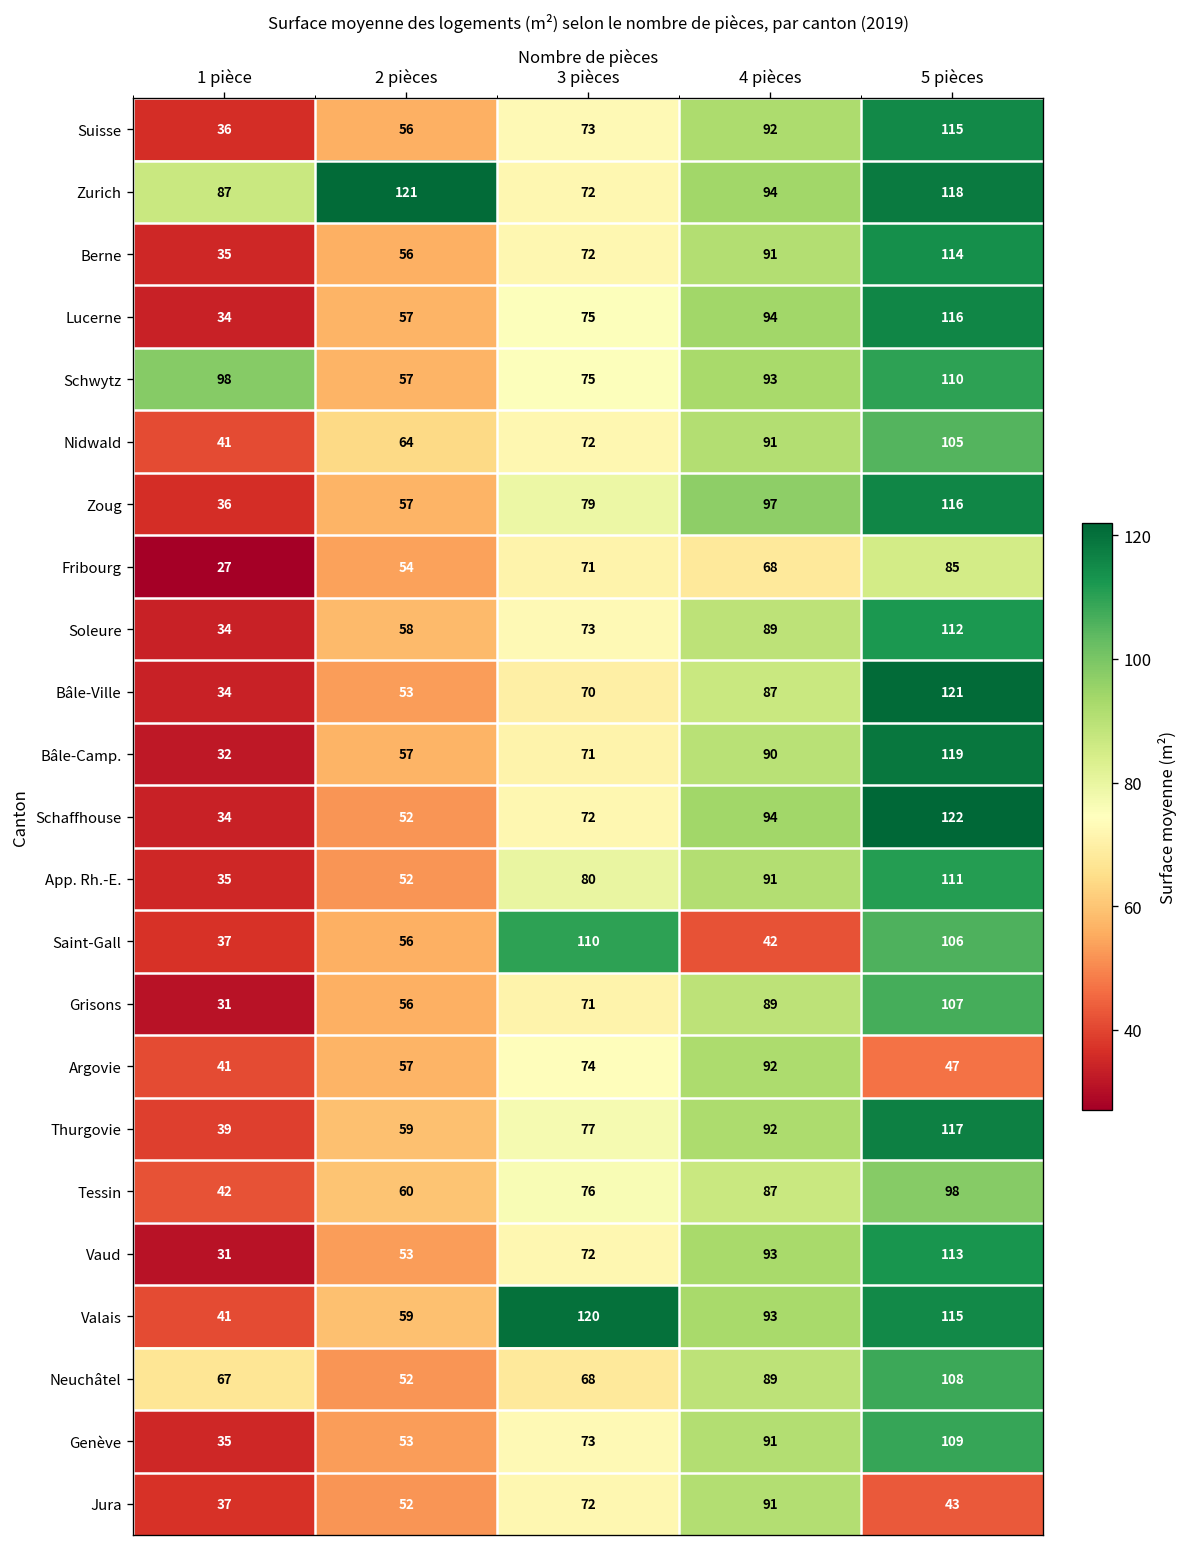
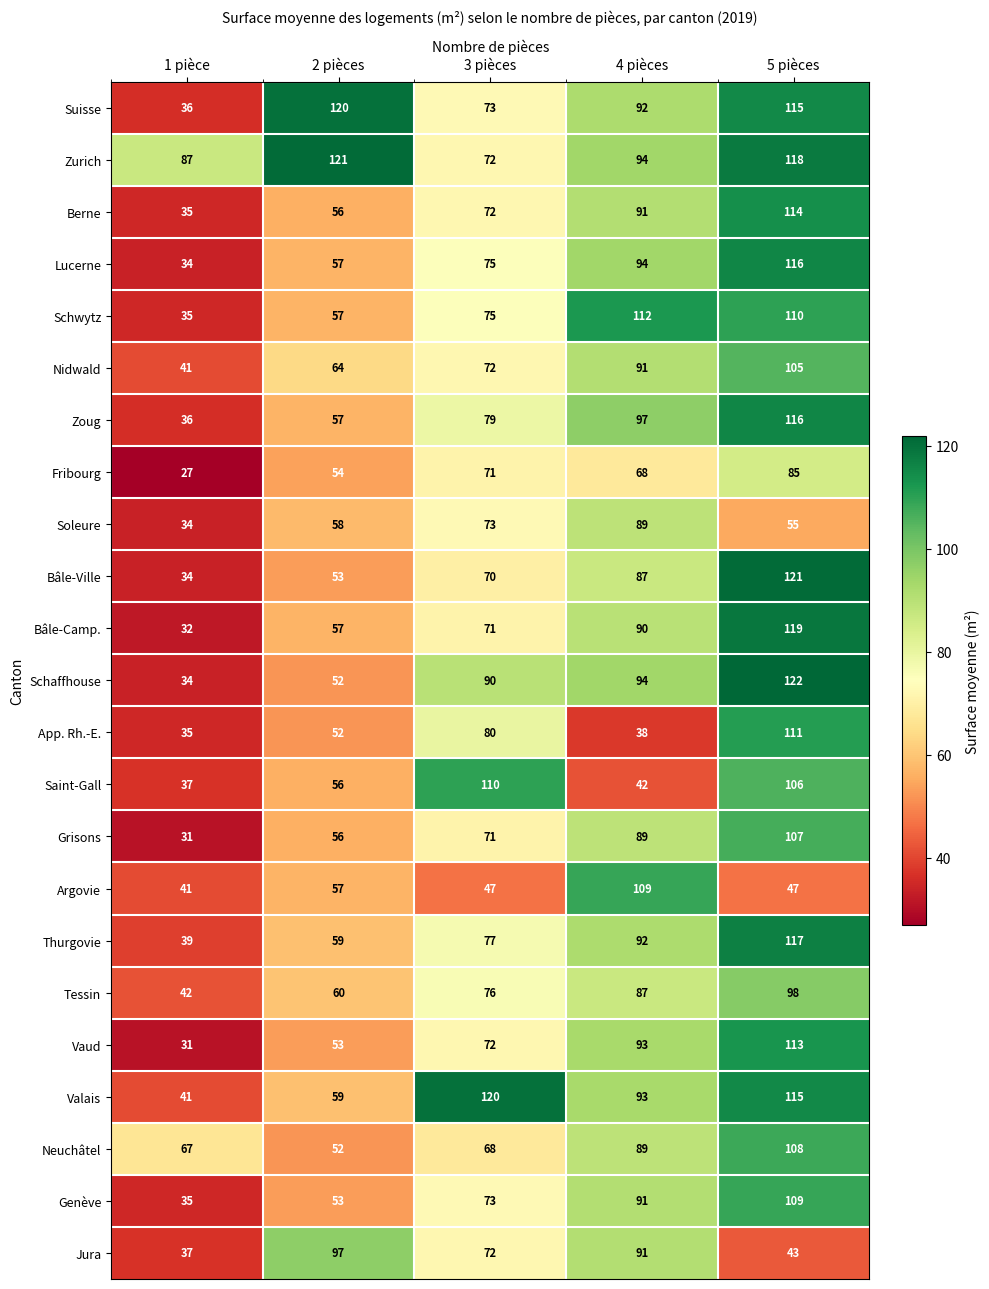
Suisse, 2 pièces: 56 -> 120
Schwytz, 1 pièce: 98 -> 35
Schwytz, 4 pièces: 93 -> 112
Soleure, 5 pièces: 112 -> 55
Schaffhouse, 3 pièces: 72 -> 90
App. Rh.-E., 4 pièces: 91 -> 38
Argovie, 3 pièces: 74 -> 47
Argovie, 4 pièces: 92 -> 109
Jura, 2 pièces: 52 -> 97
